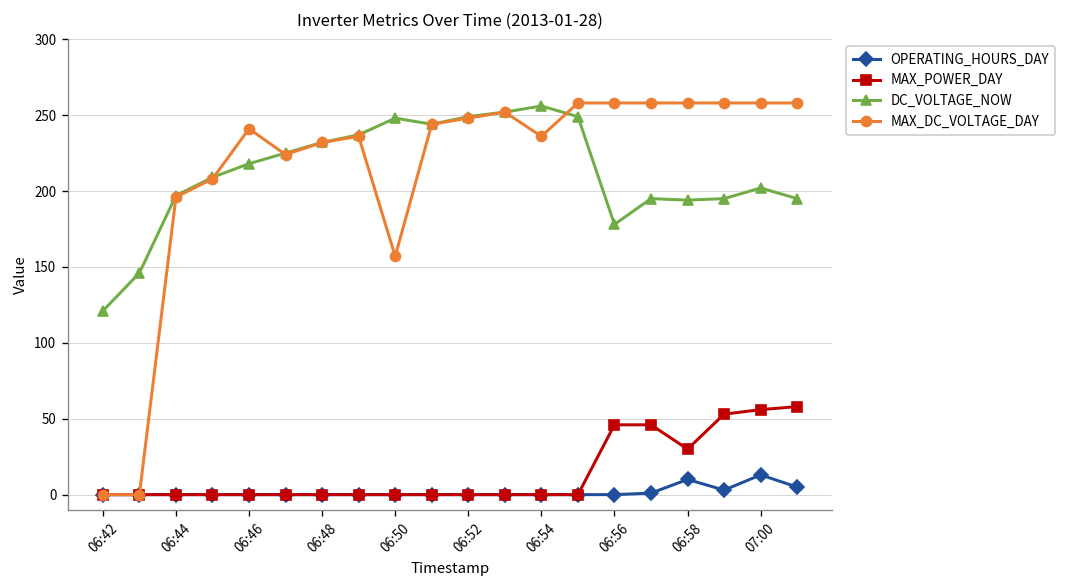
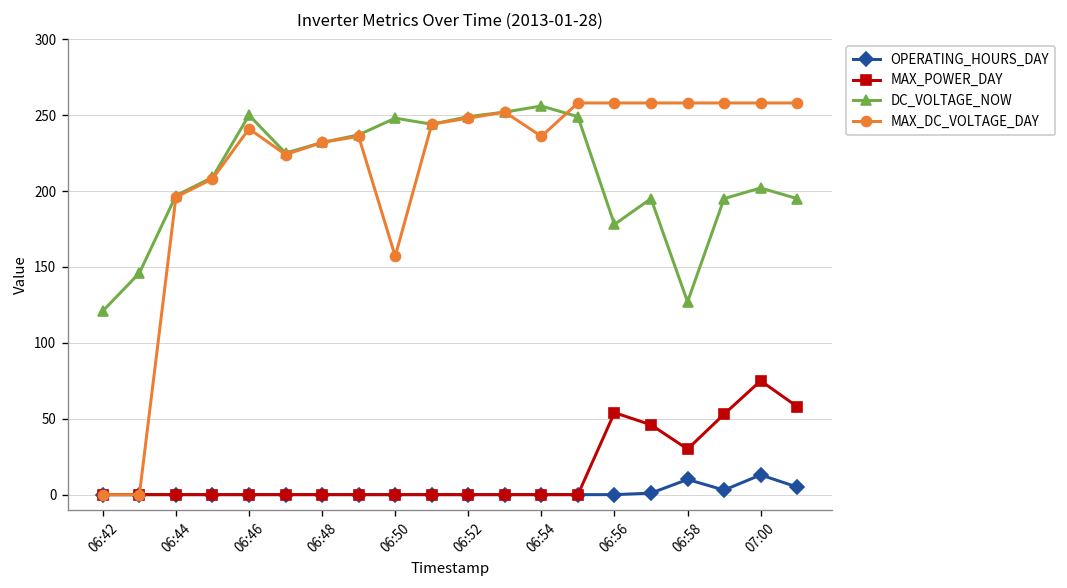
DC_VOLTAGE_NOW, 06:46: 218 -> 250
MAX_POWER_DAY, 06:56: 46 -> 54
DC_VOLTAGE_NOW, 06:58: 194 -> 127
MAX_POWER_DAY, 07:00: 56 -> 75
